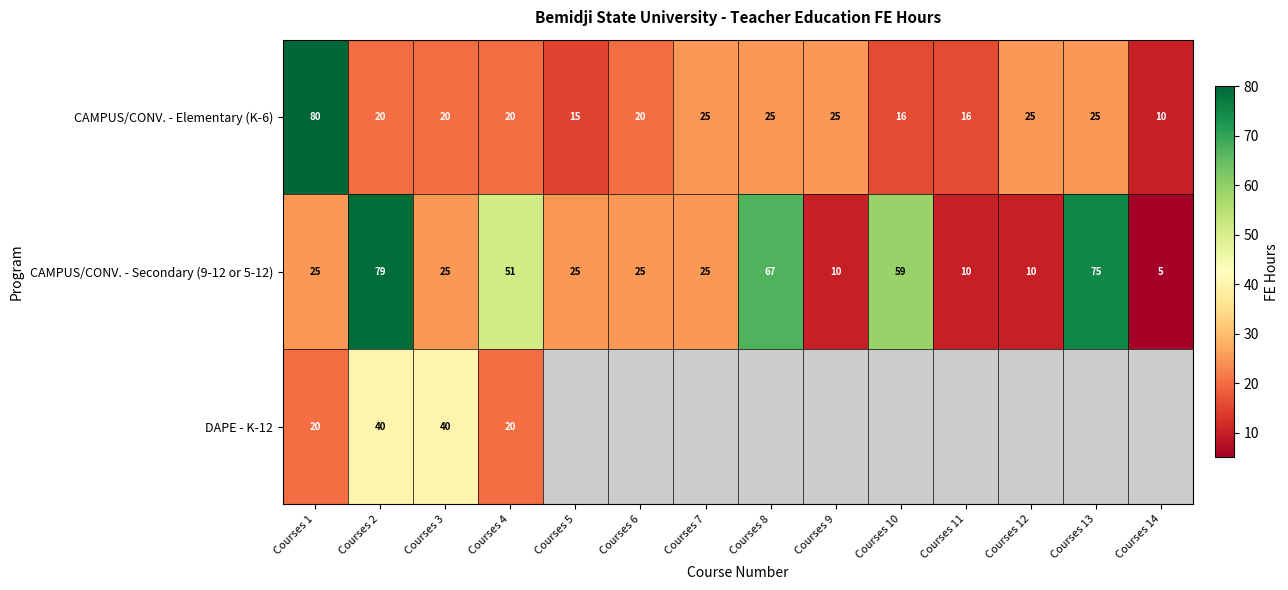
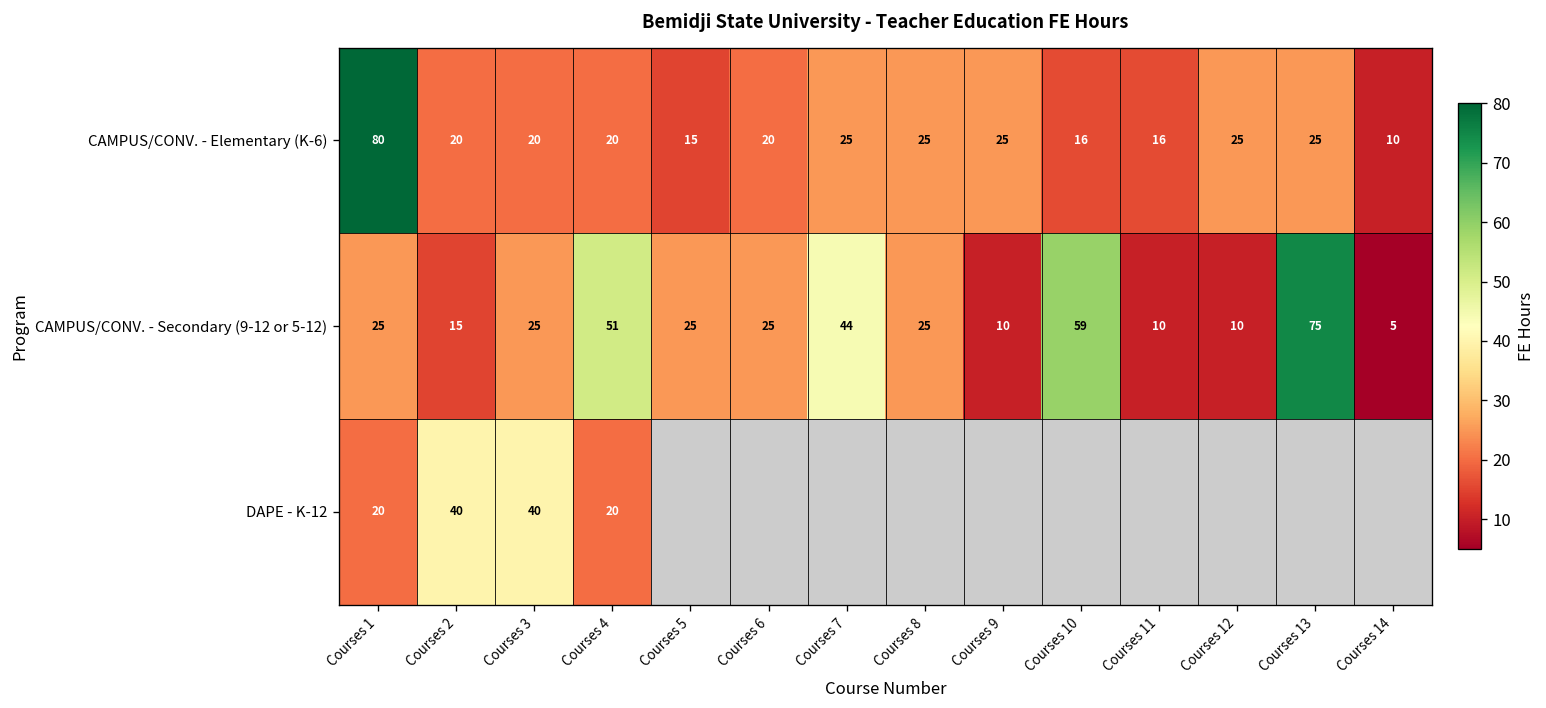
CAMPUS/CONV. - Secondary (9-12 or 5-12), Courses 2: 79 -> 15
CAMPUS/CONV. - Secondary (9-12 or 5-12), Courses 7: 25 -> 44
CAMPUS/CONV. - Secondary (9-12 or 5-12), Courses 8: 67 -> 25
